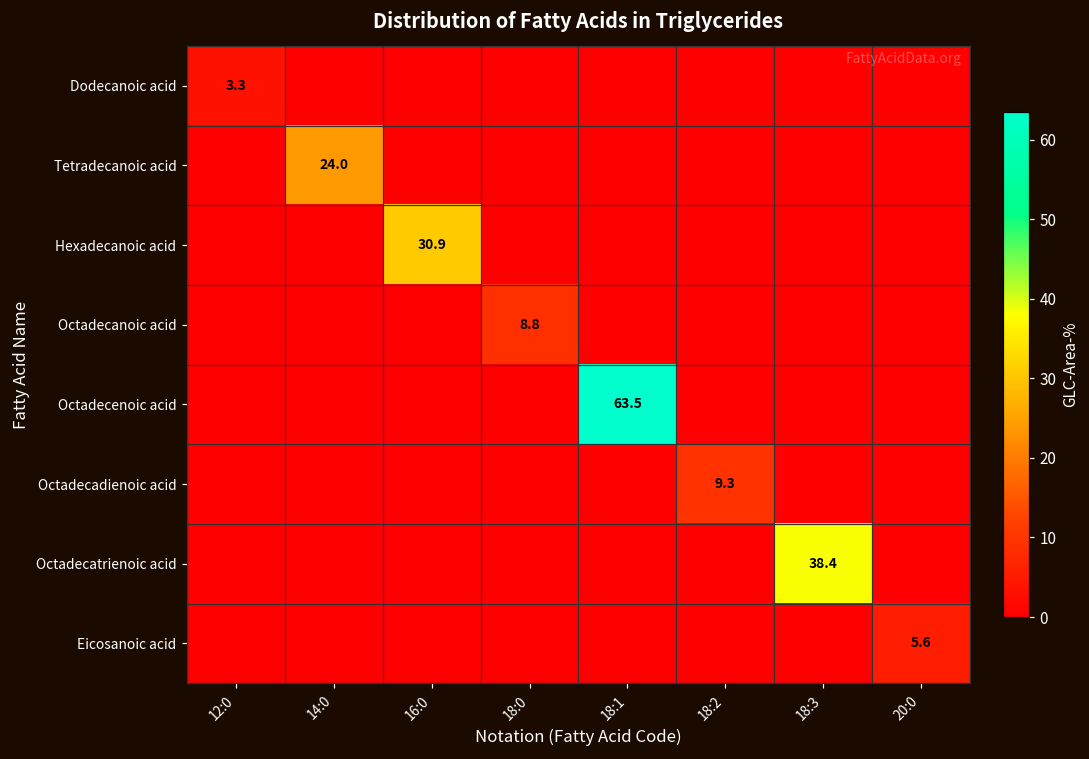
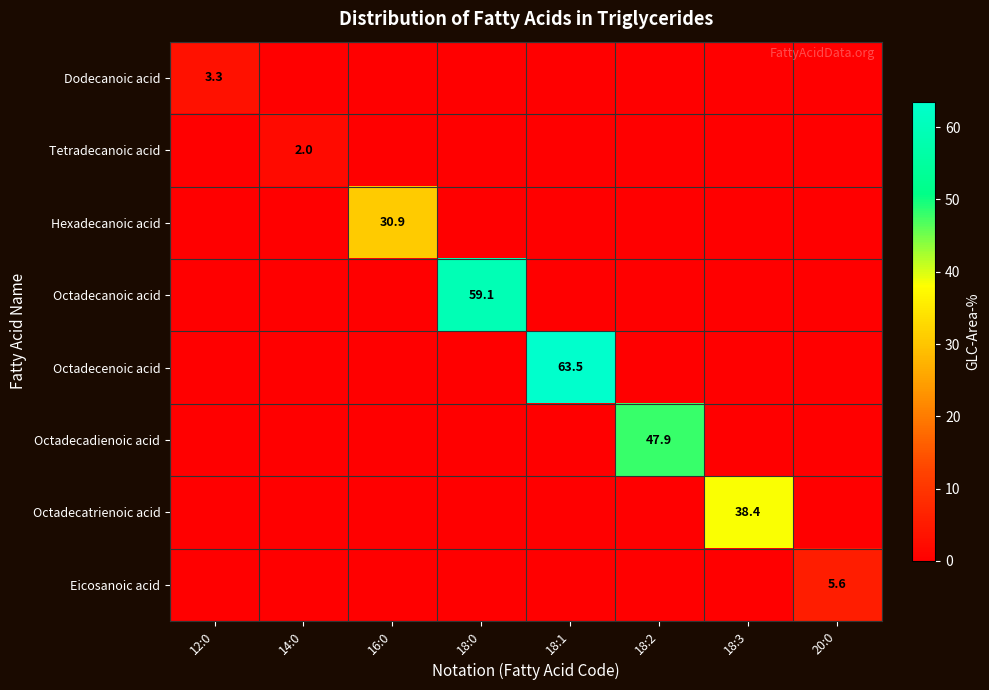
Tetradecanoic acid, 14:0: 24.0 -> 2.0
Octadecanoic acid, 18:0: 8.8 -> 59.1
Octadecadienoic acid, 18:2: 9.3 -> 47.9
